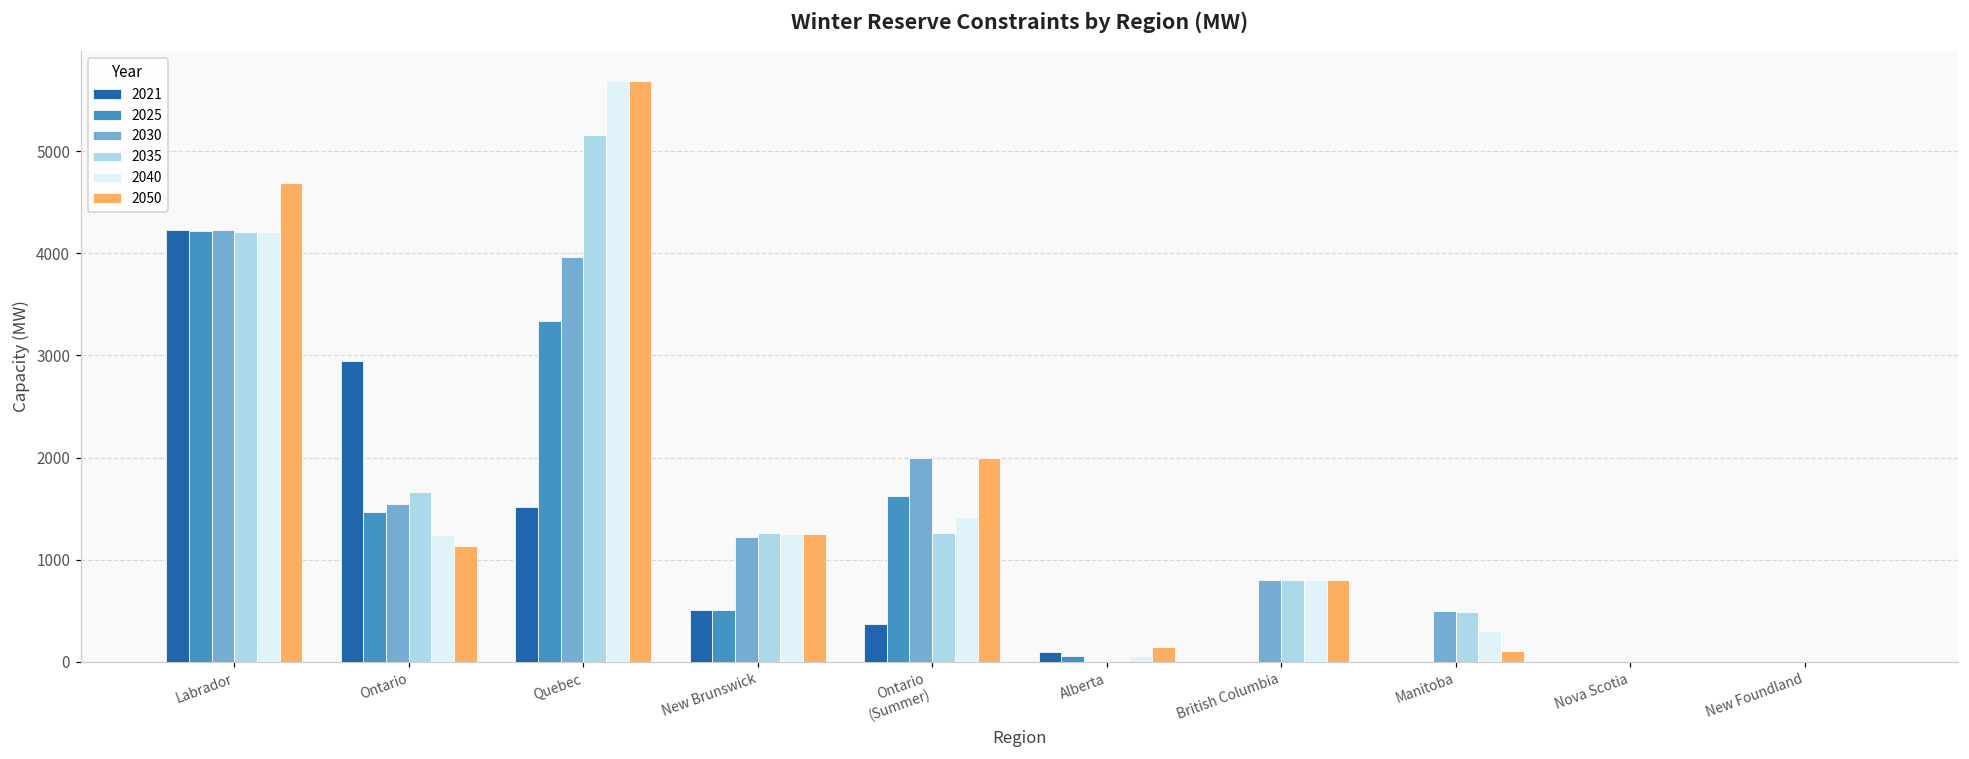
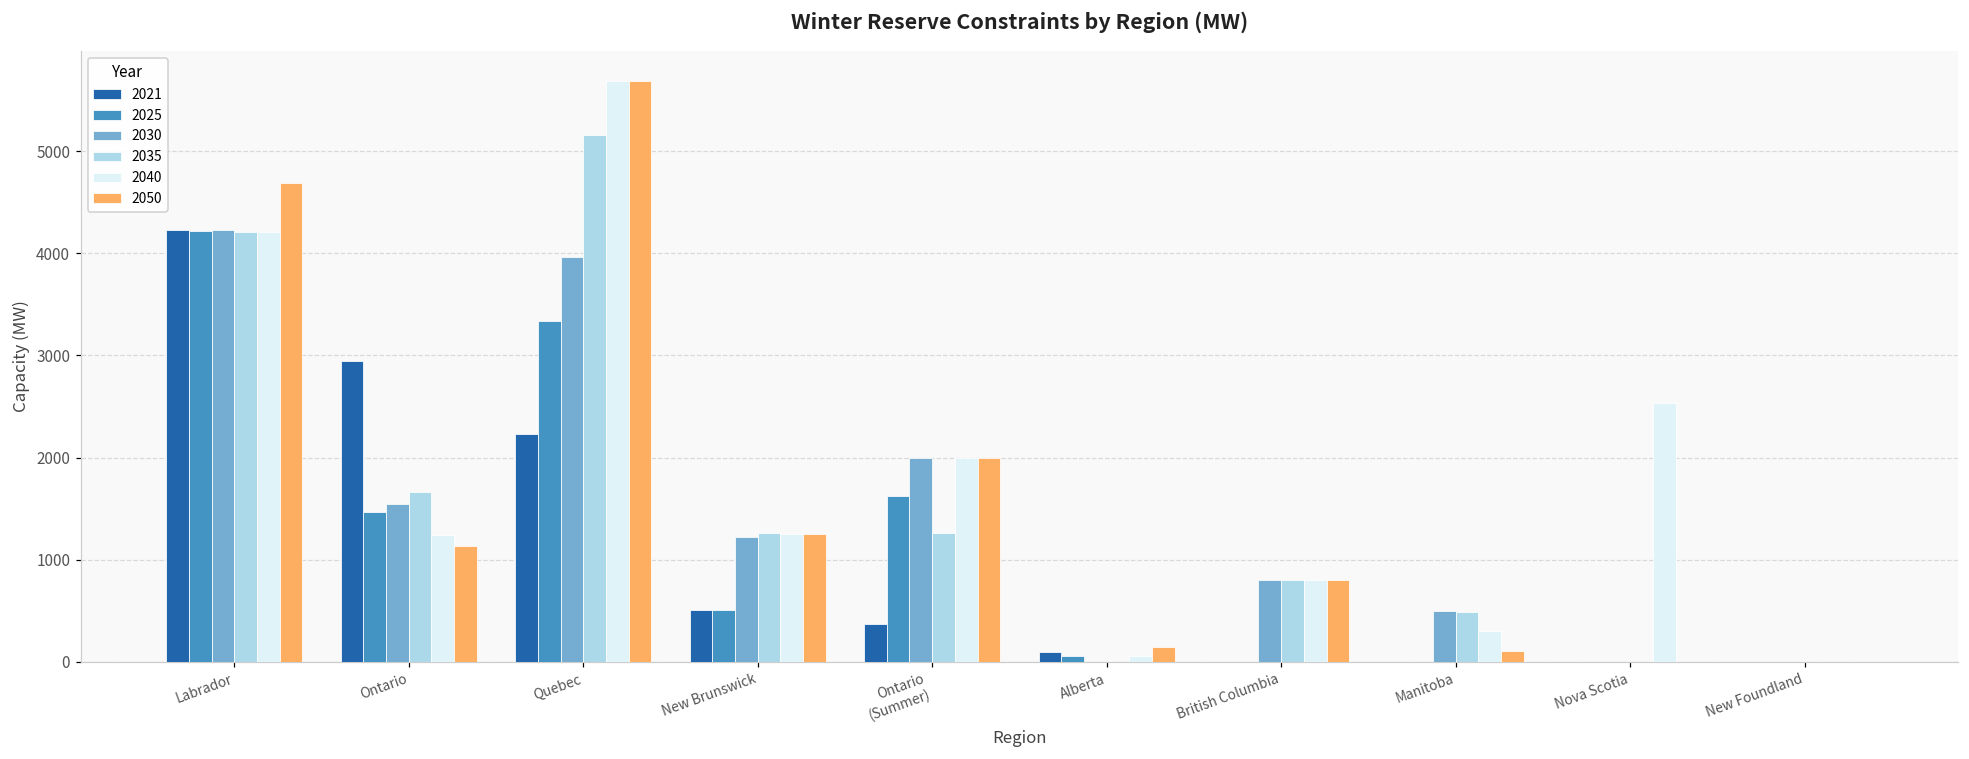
2021, Quebec: 1500 -> 2200
2040, Ontario (Summer): 1400 -> 2000
2040, Nova Scotia: 0 -> 2500
